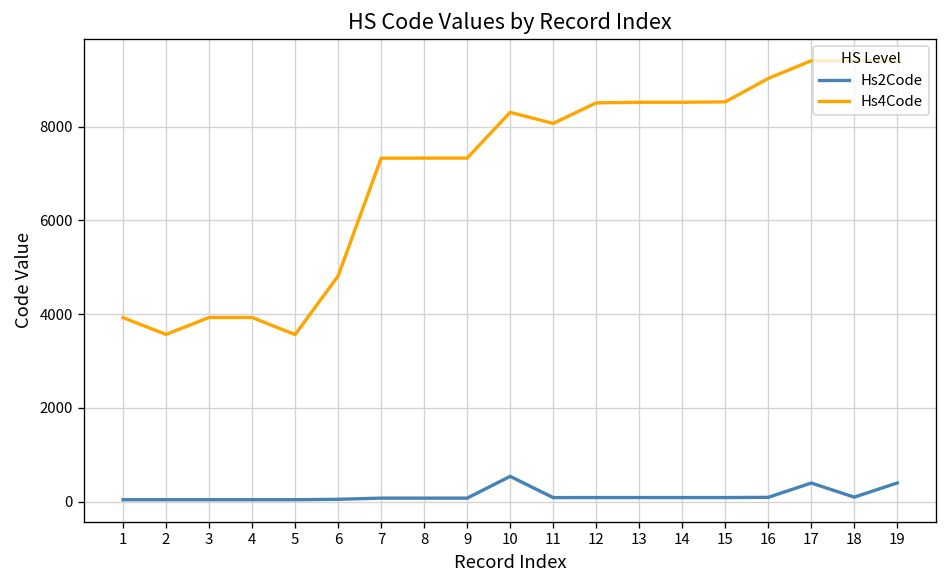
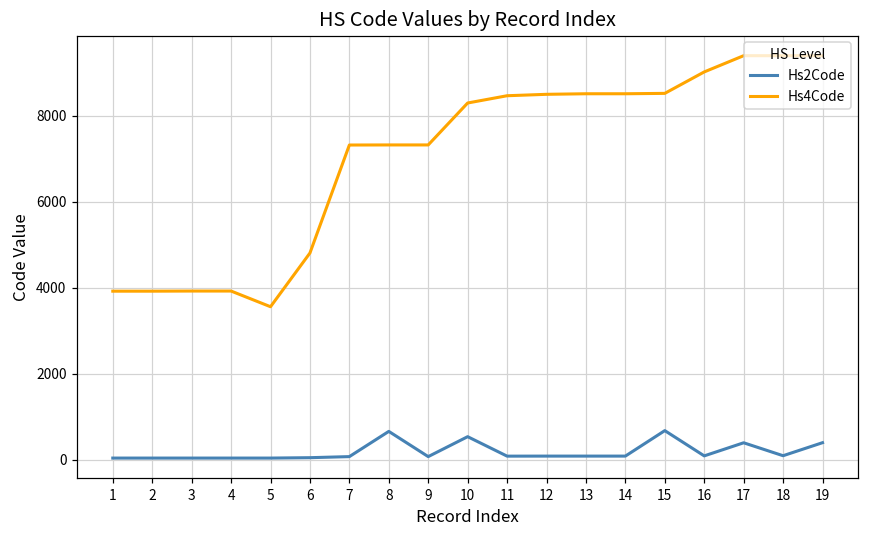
Hs4Code, 2: 3600 -> 3900
Hs2Code, 8: 100 -> 700
Hs4Code, 11: 8100 -> 8500
Hs2Code, 15: 100 -> 700
